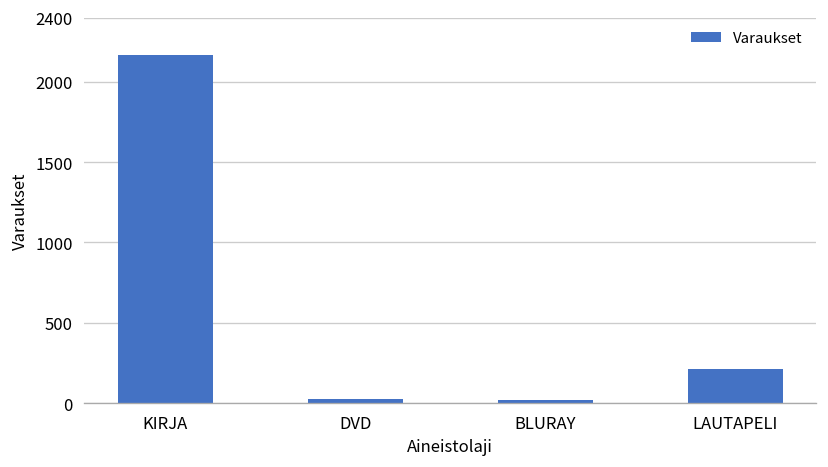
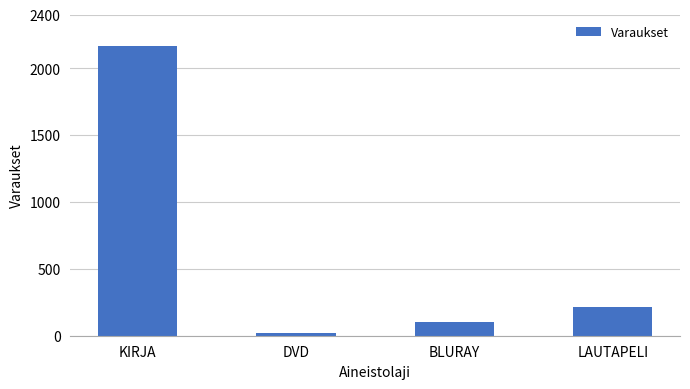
BLURAY: 20 -> 110
